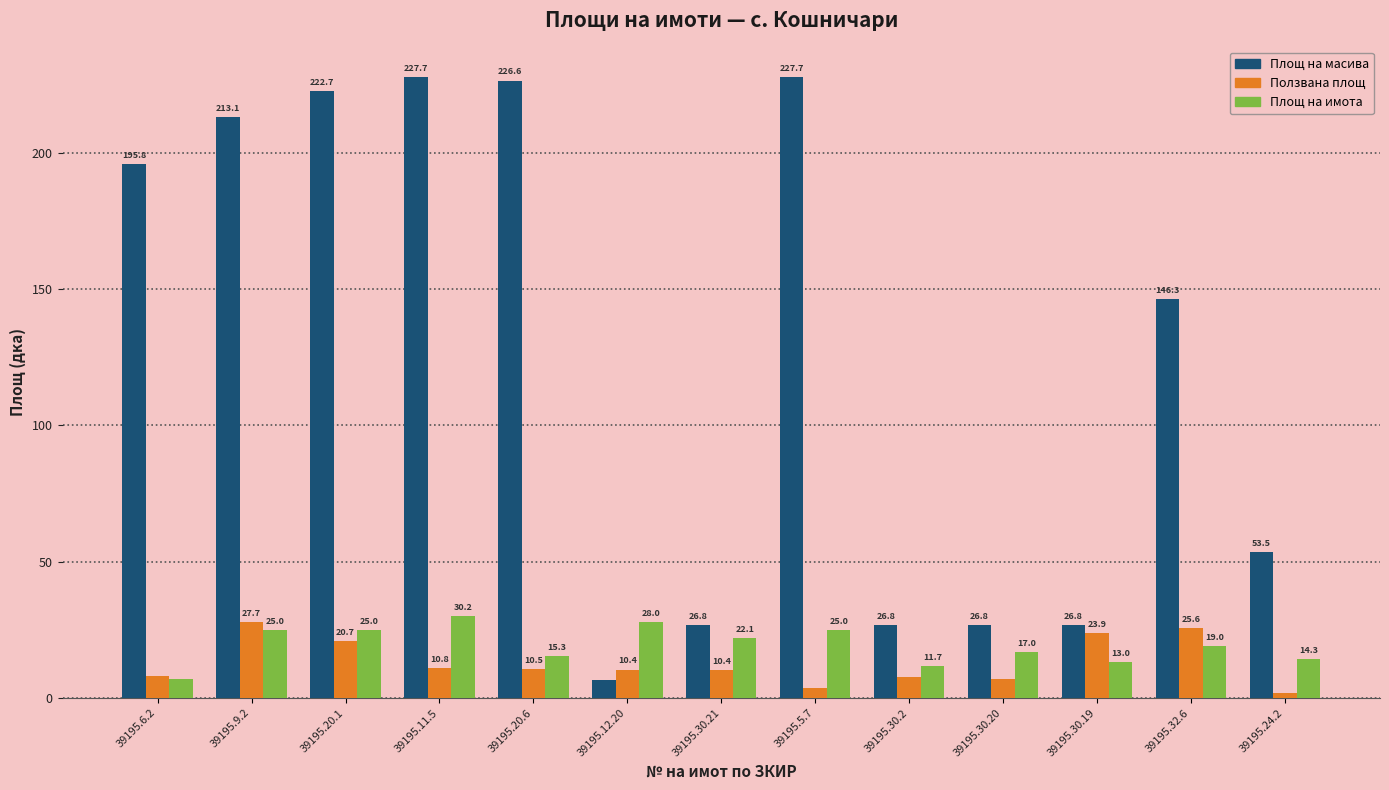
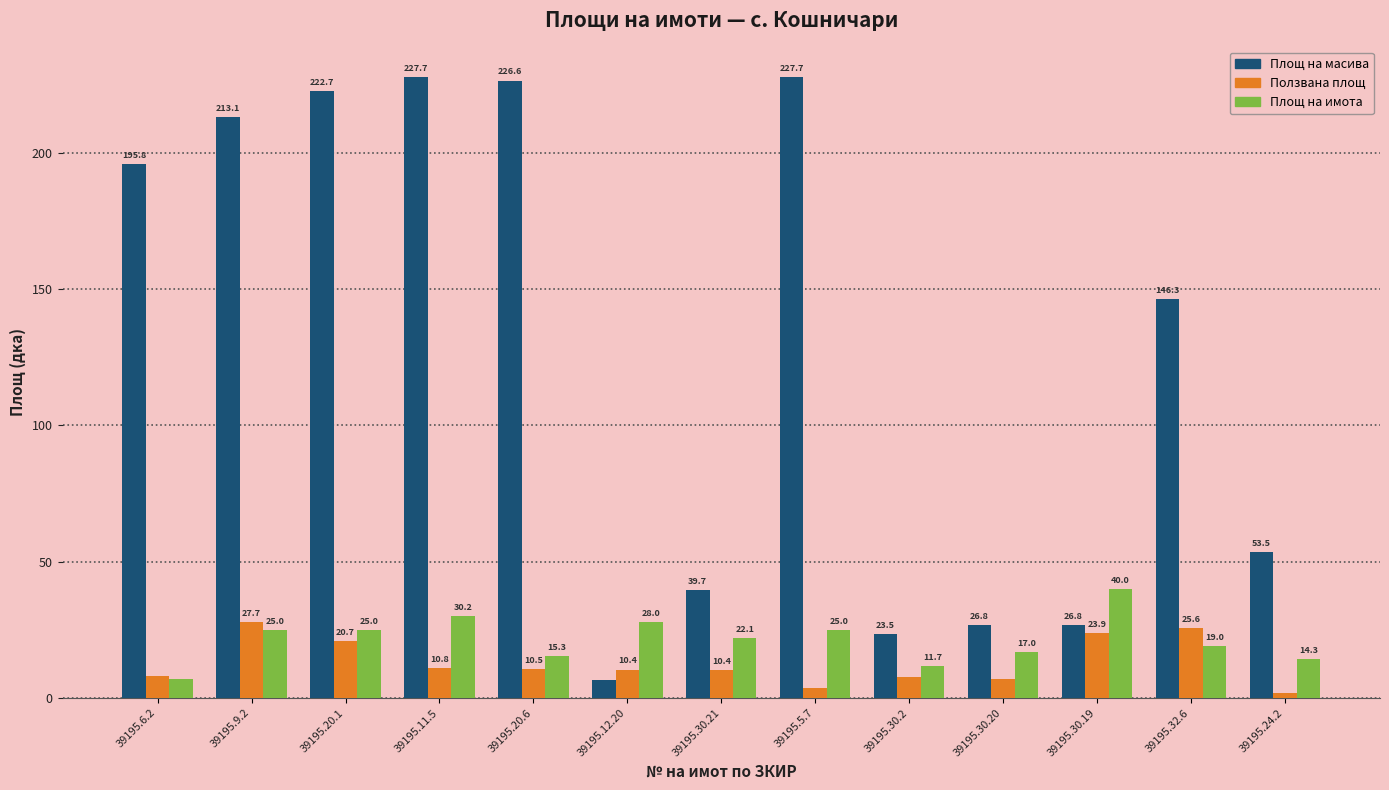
Площ на масива, 39195.30.21: 26.8 -> 39.7
Площ на масива, 39195.30.2: 26.8 -> 23.5
Площ на имота, 39195.30.19: 13.0 -> 40.0
